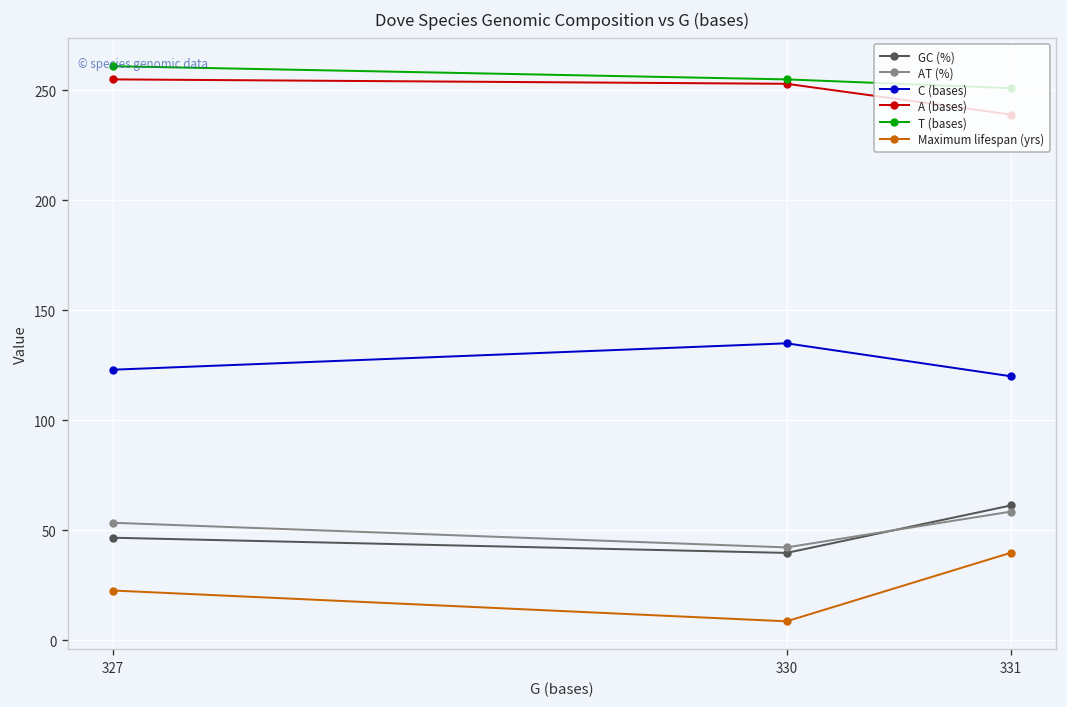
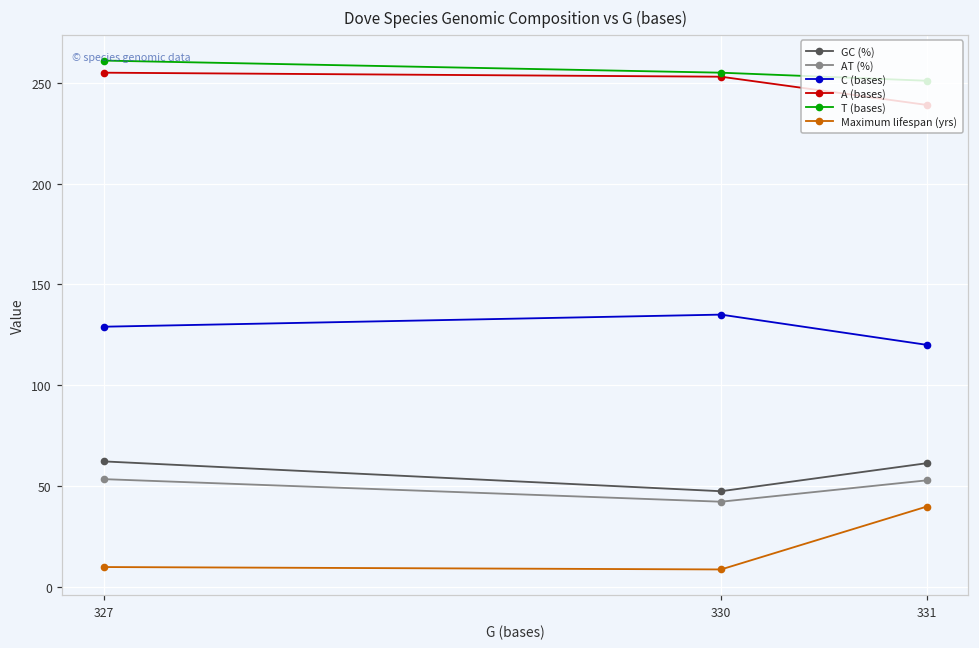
GC (%), 327: 47 -> 62
C (bases), 327: 123 -> 129
Maximum lifespan (yrs), 327: 23 -> 10
GC (%), 330: 40 -> 47
AT (%), 331: 59 -> 53
